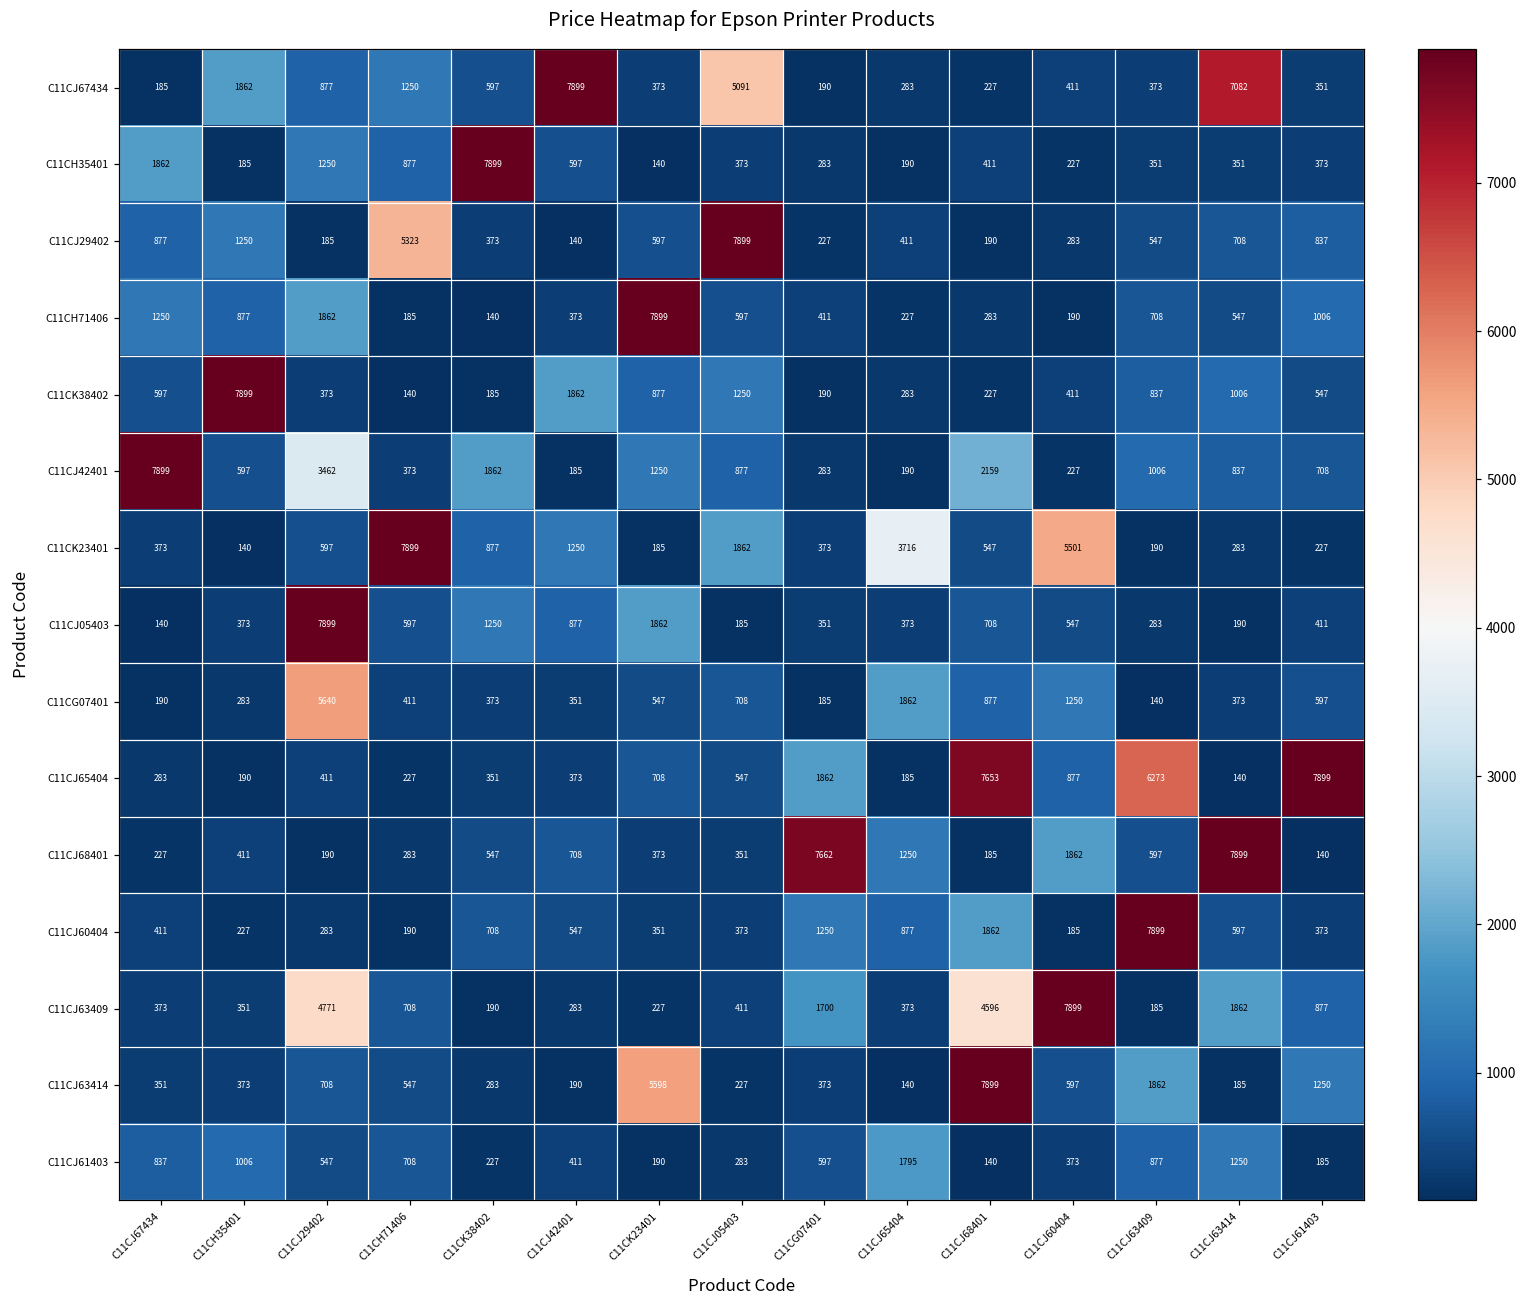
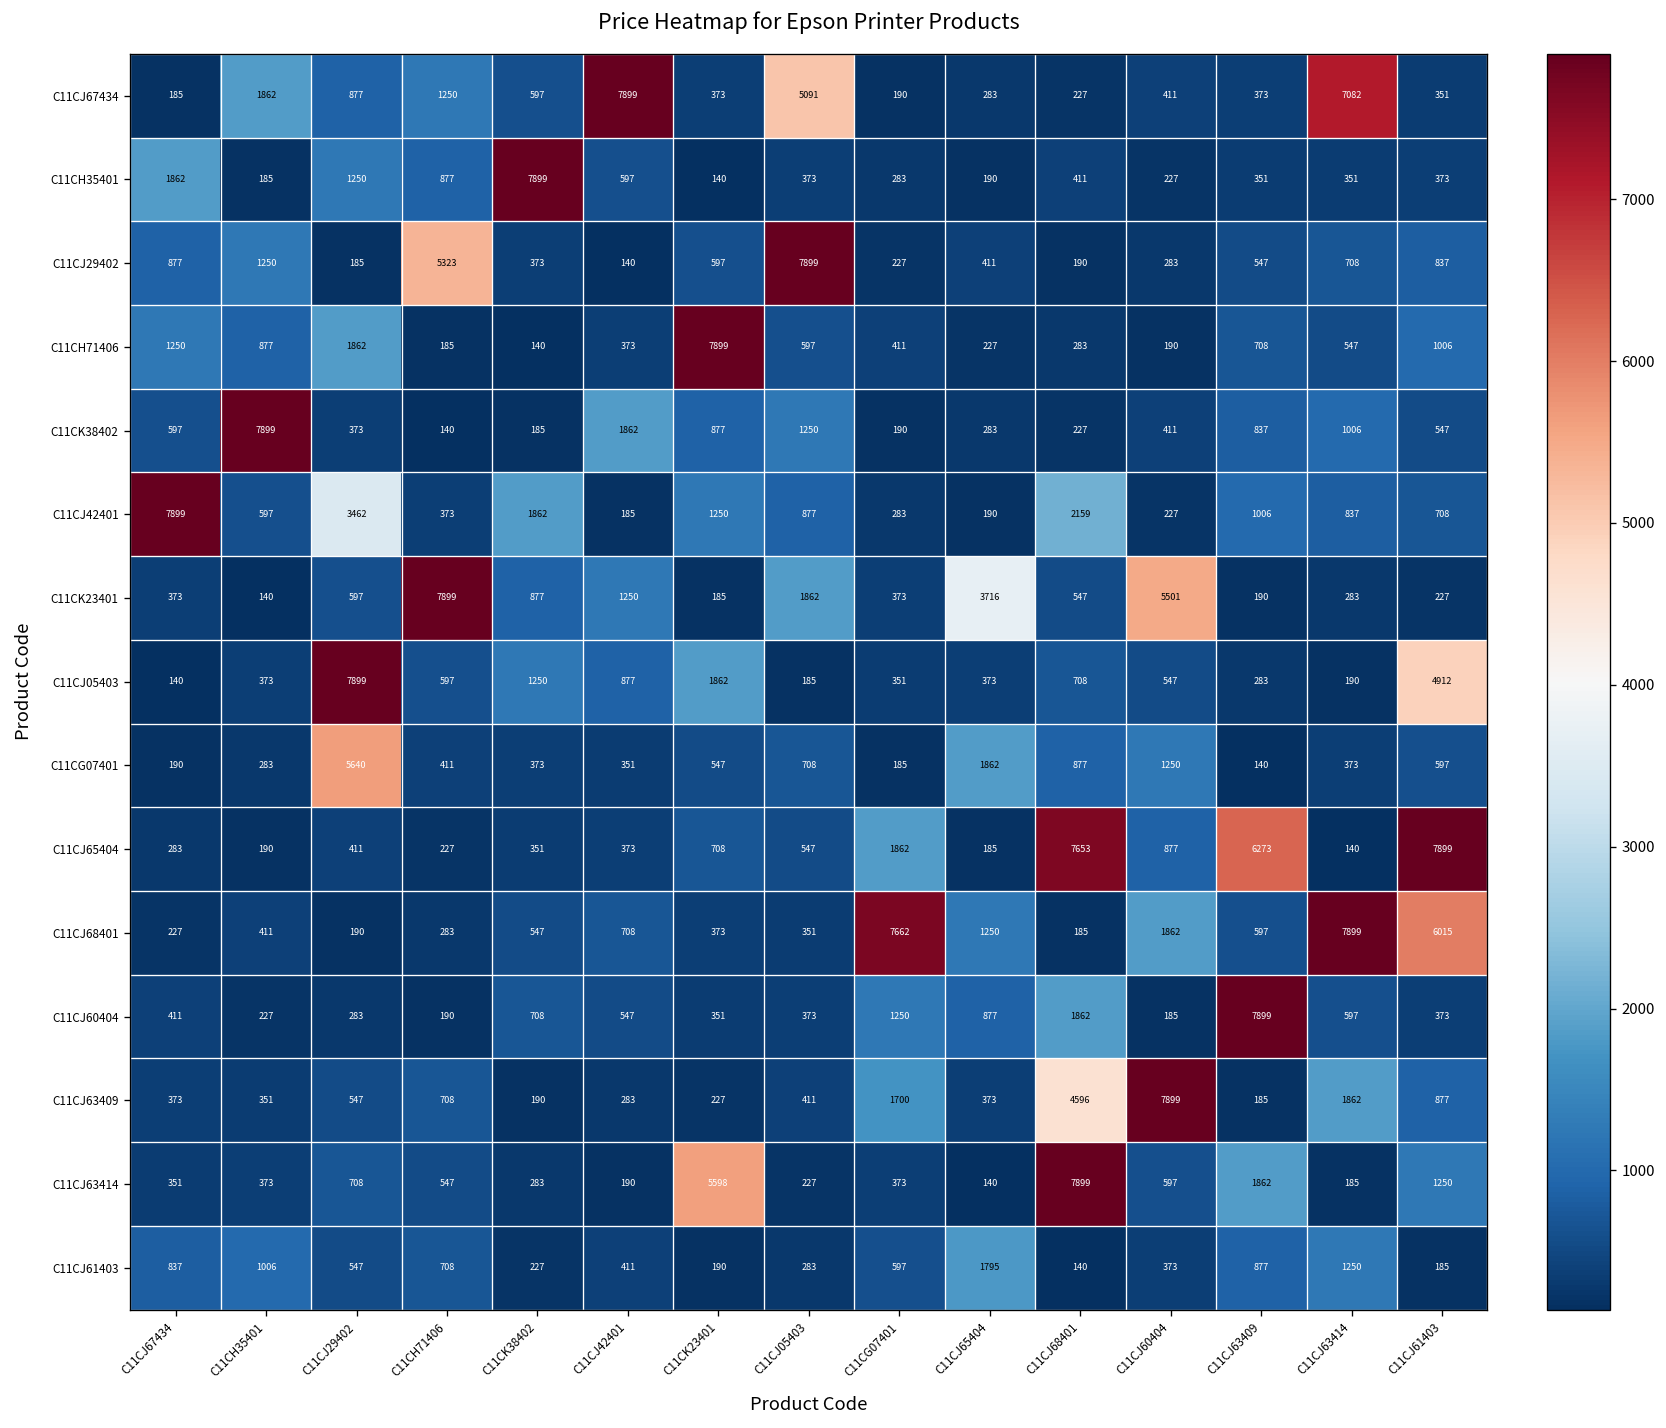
C11CJ05403, C11CJ61403: 411 -> 4912
C11CJ68401, C11CJ61403: 140 -> 6015
C11CJ63409, C11CJ29402: 4771 -> 547
